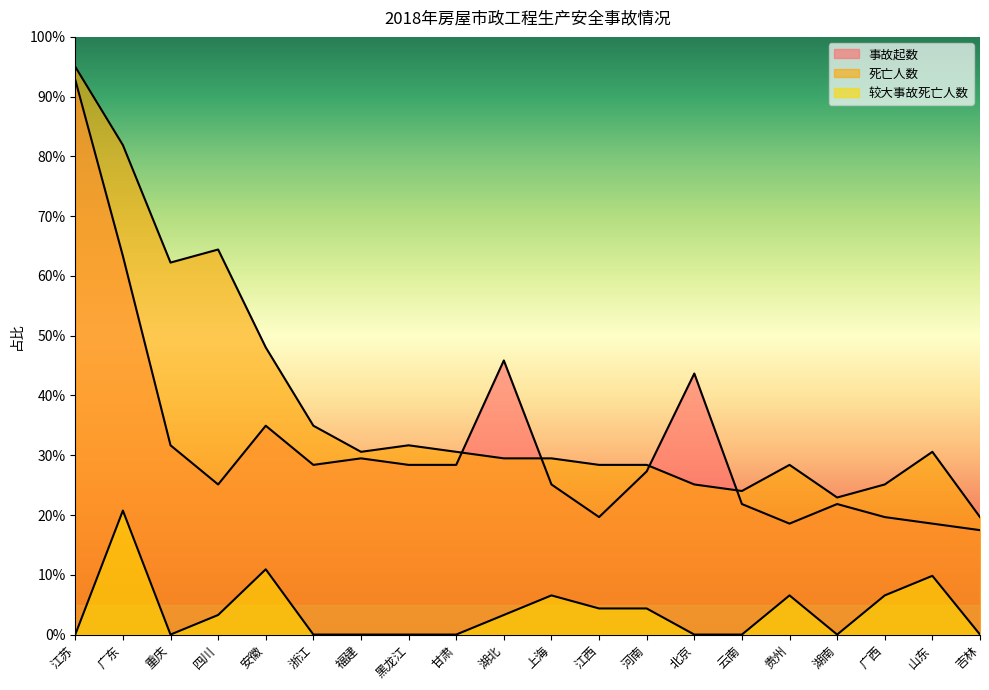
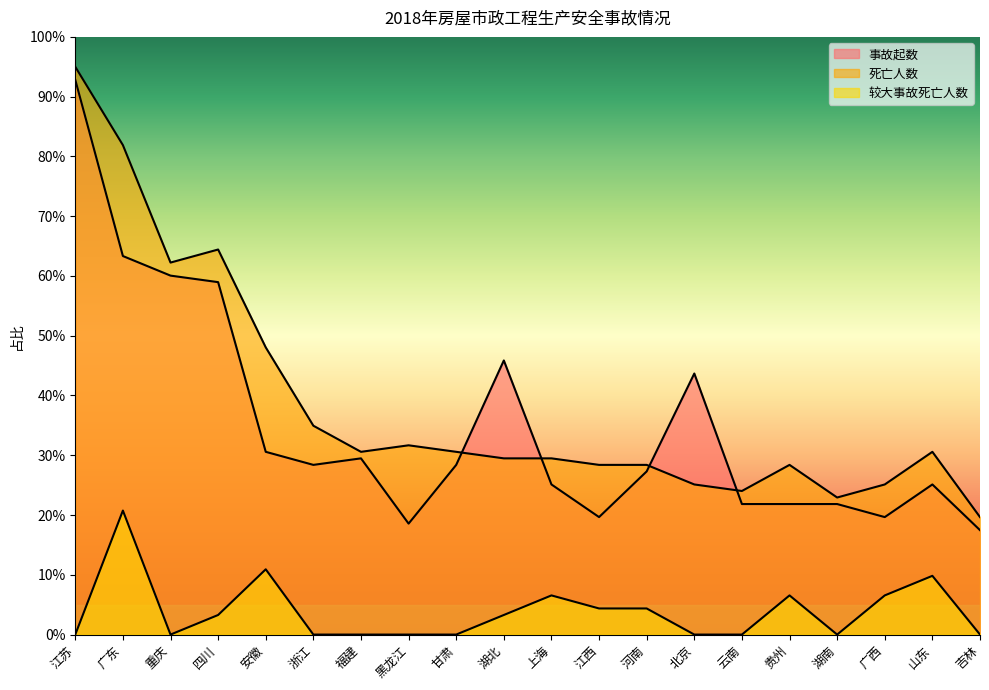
事故起数, 重庆: 32% -> 60%
事故起数, 四川: 25% -> 59%
事故起数, 安徽: 35% -> 31%
事故起数, 黑龙江: 28% -> 19%
事故起数, 贵州: 19% -> 22%
事故起数, 山东: 19% -> 25%
